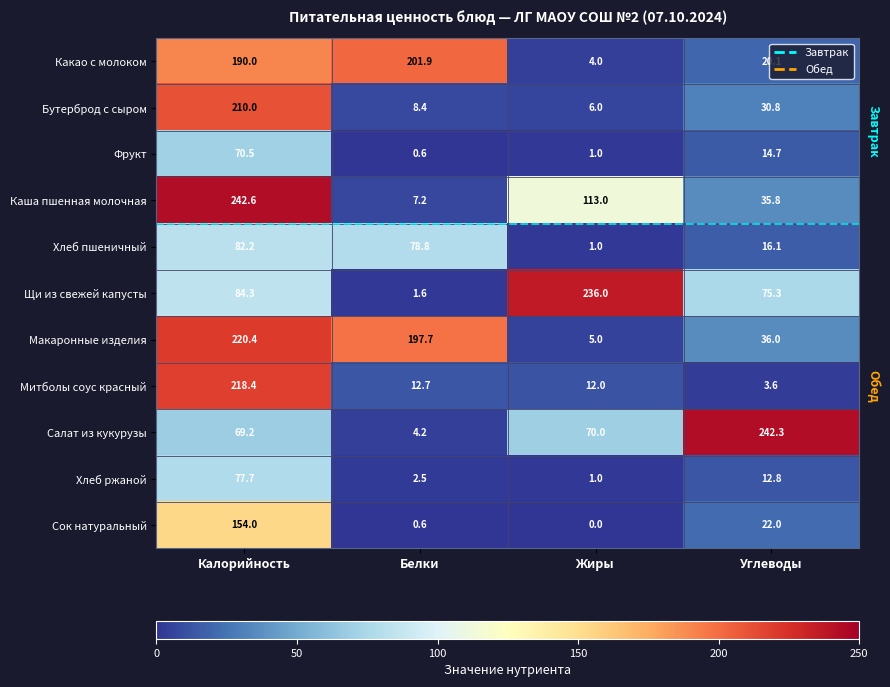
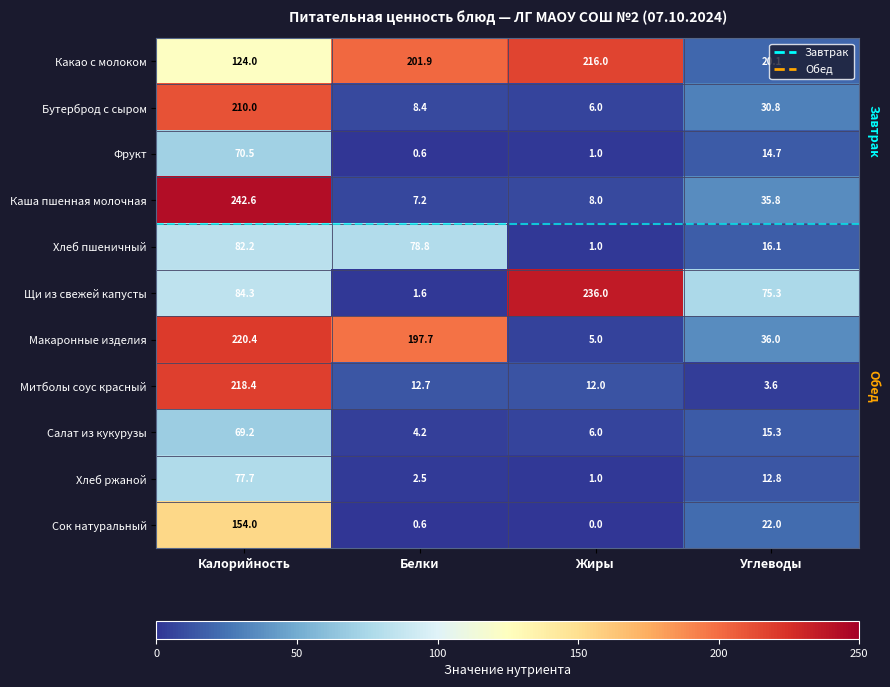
Какао с молоком, Калорийность: 190.0 -> 124.0
Какао с молоком, Жиры: 4.0 -> 216.0
Каша пшенная молочная, Жиры: 113.0 -> 8.0
Салат из кукурузы, Жиры: 70.0 -> 6.0
Салат из кукурузы, Углеводы: 242.3 -> 15.3
